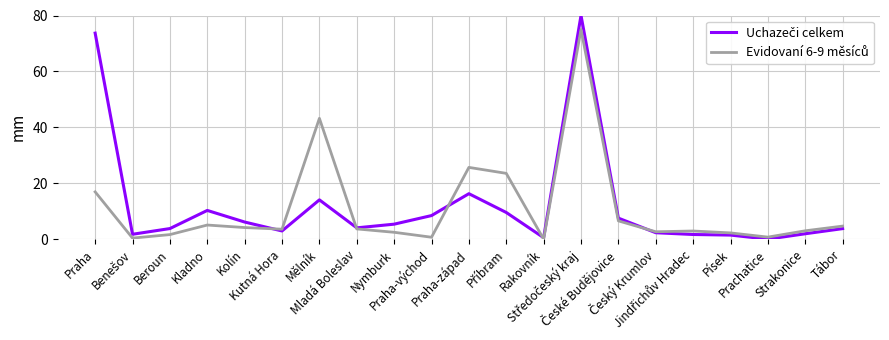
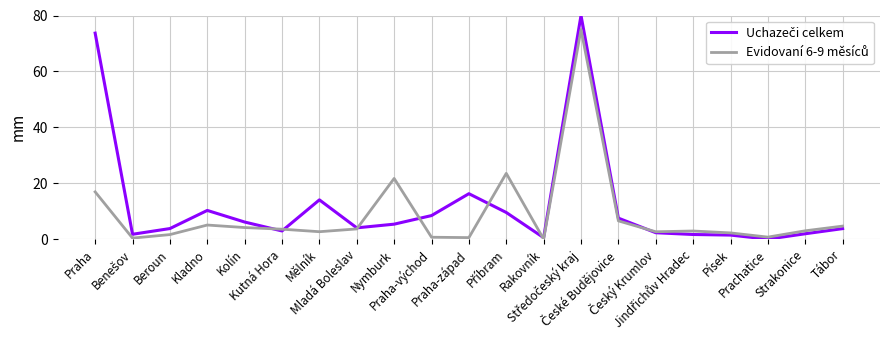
Evidovaní 6-9 měsíců, Mělník: 43 -> 3
Evidovaní 6-9 měsíců, Nymburk: 2 -> 22
Evidovaní 6-9 měsíců, Praha-západ: 26 -> 1
